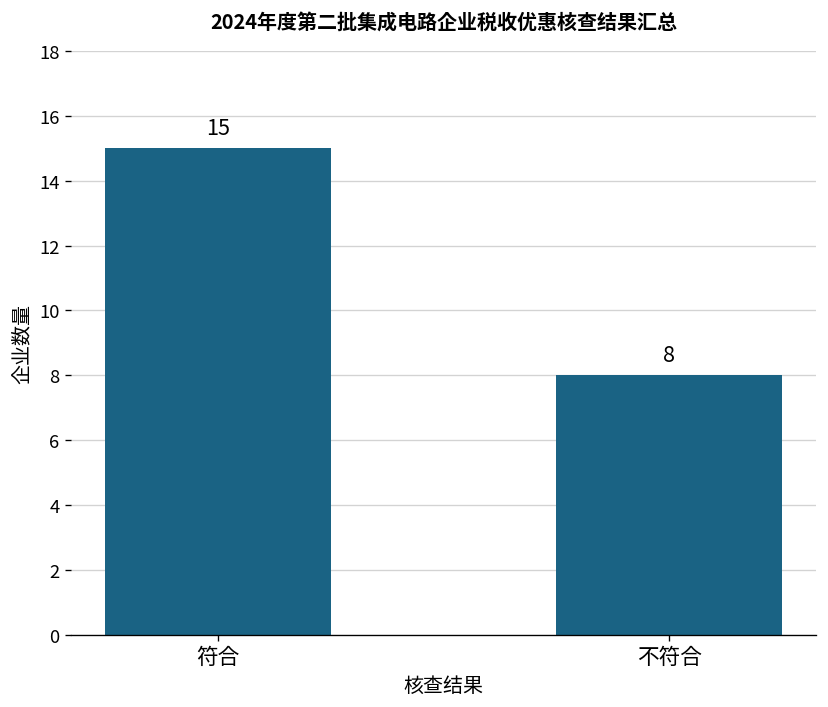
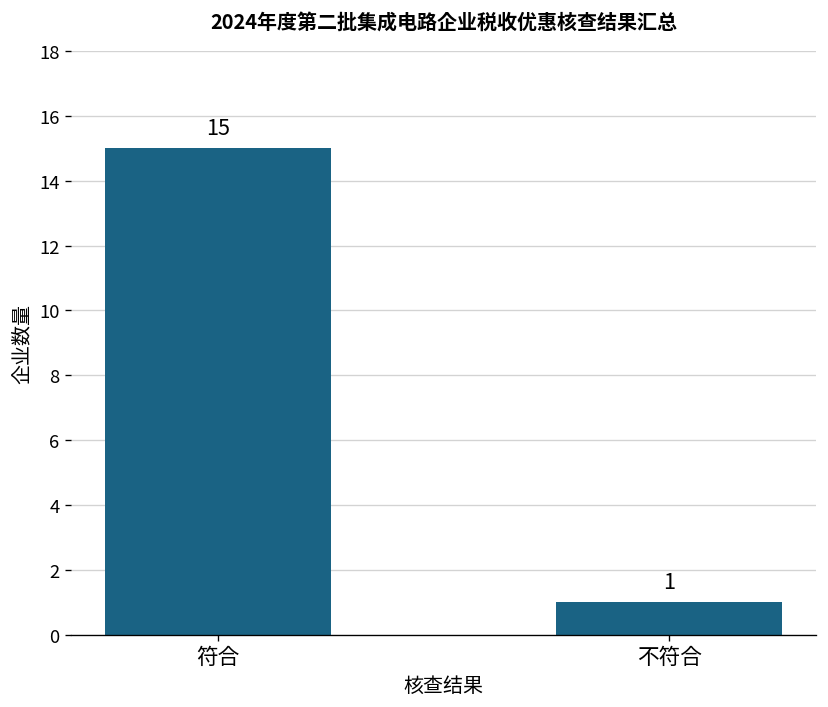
不符合: 8 -> 1
